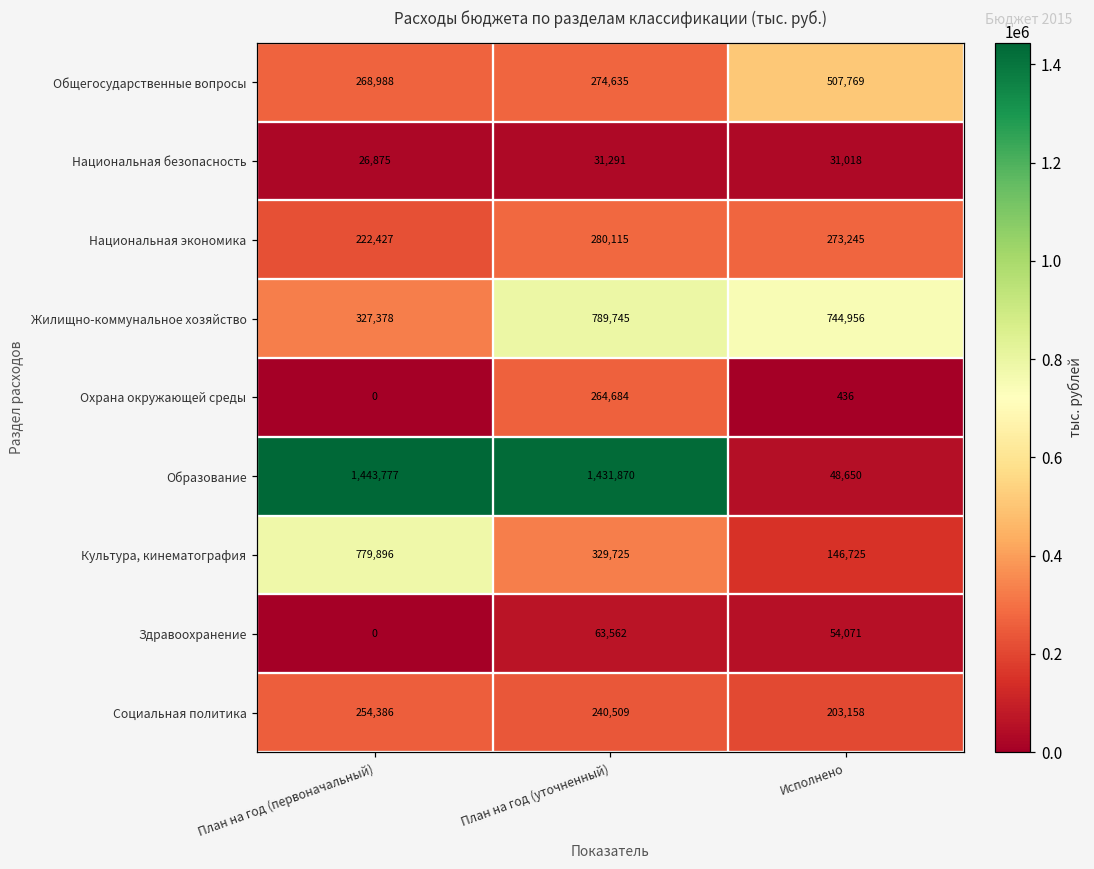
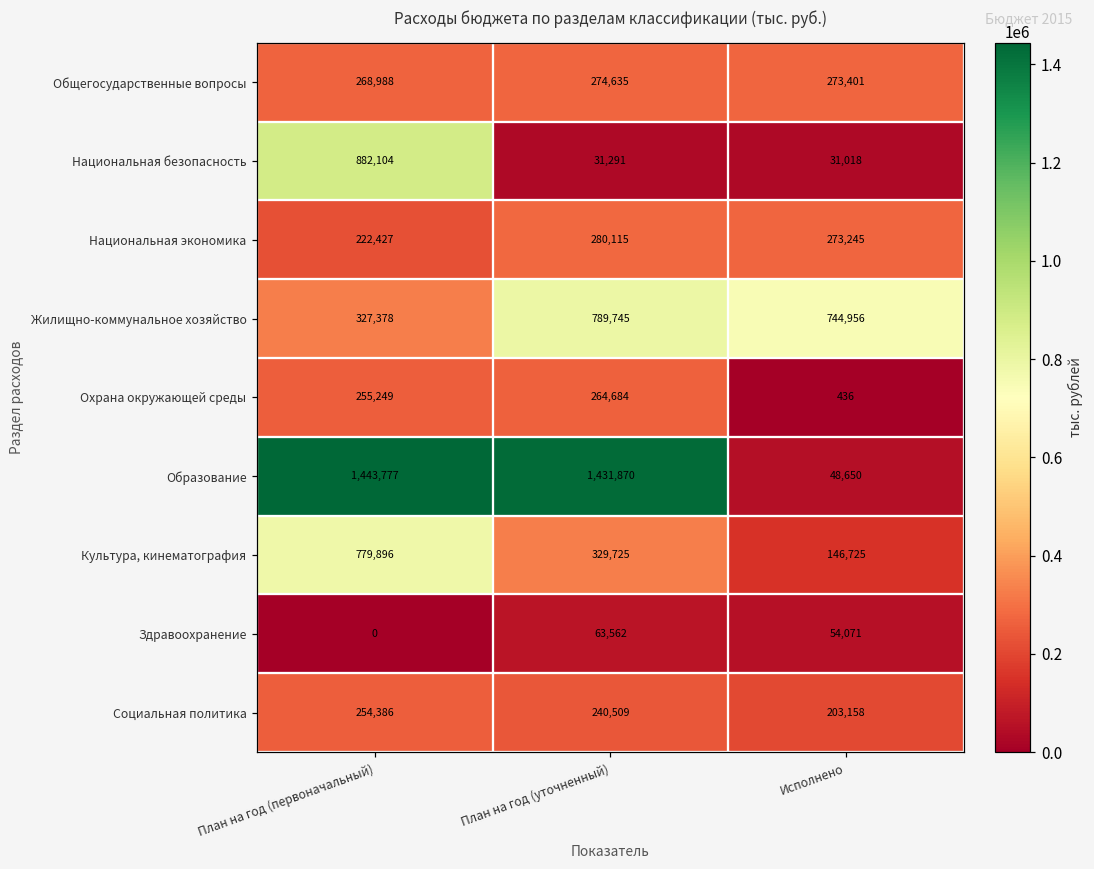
Общегосударственные вопросы, Исполнено: 507,769 -> 273,401
Национальная безопасность, План на год (первоначальный): 26,875 -> 882,104
Охрана окружающей среды, План на год (первоначальный): 0 -> 255,249
